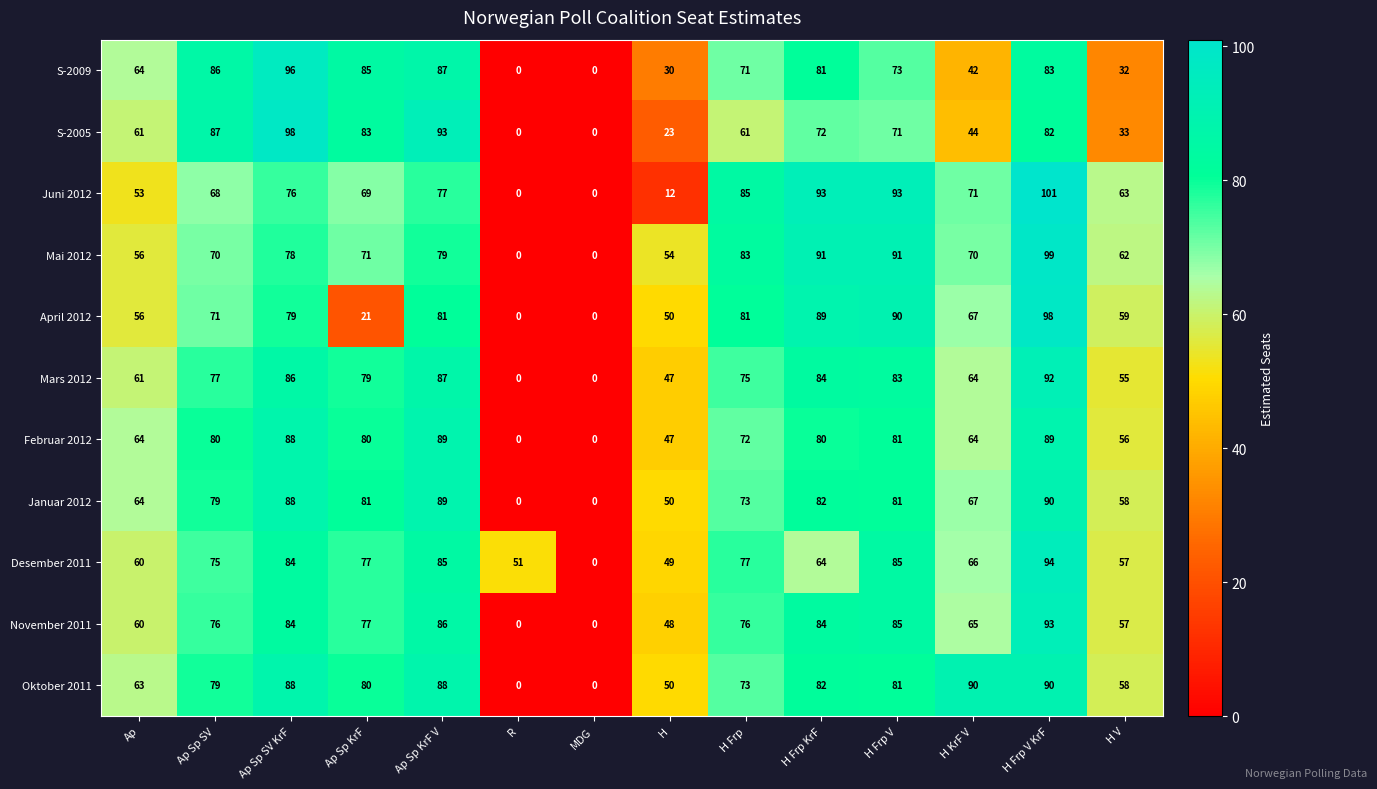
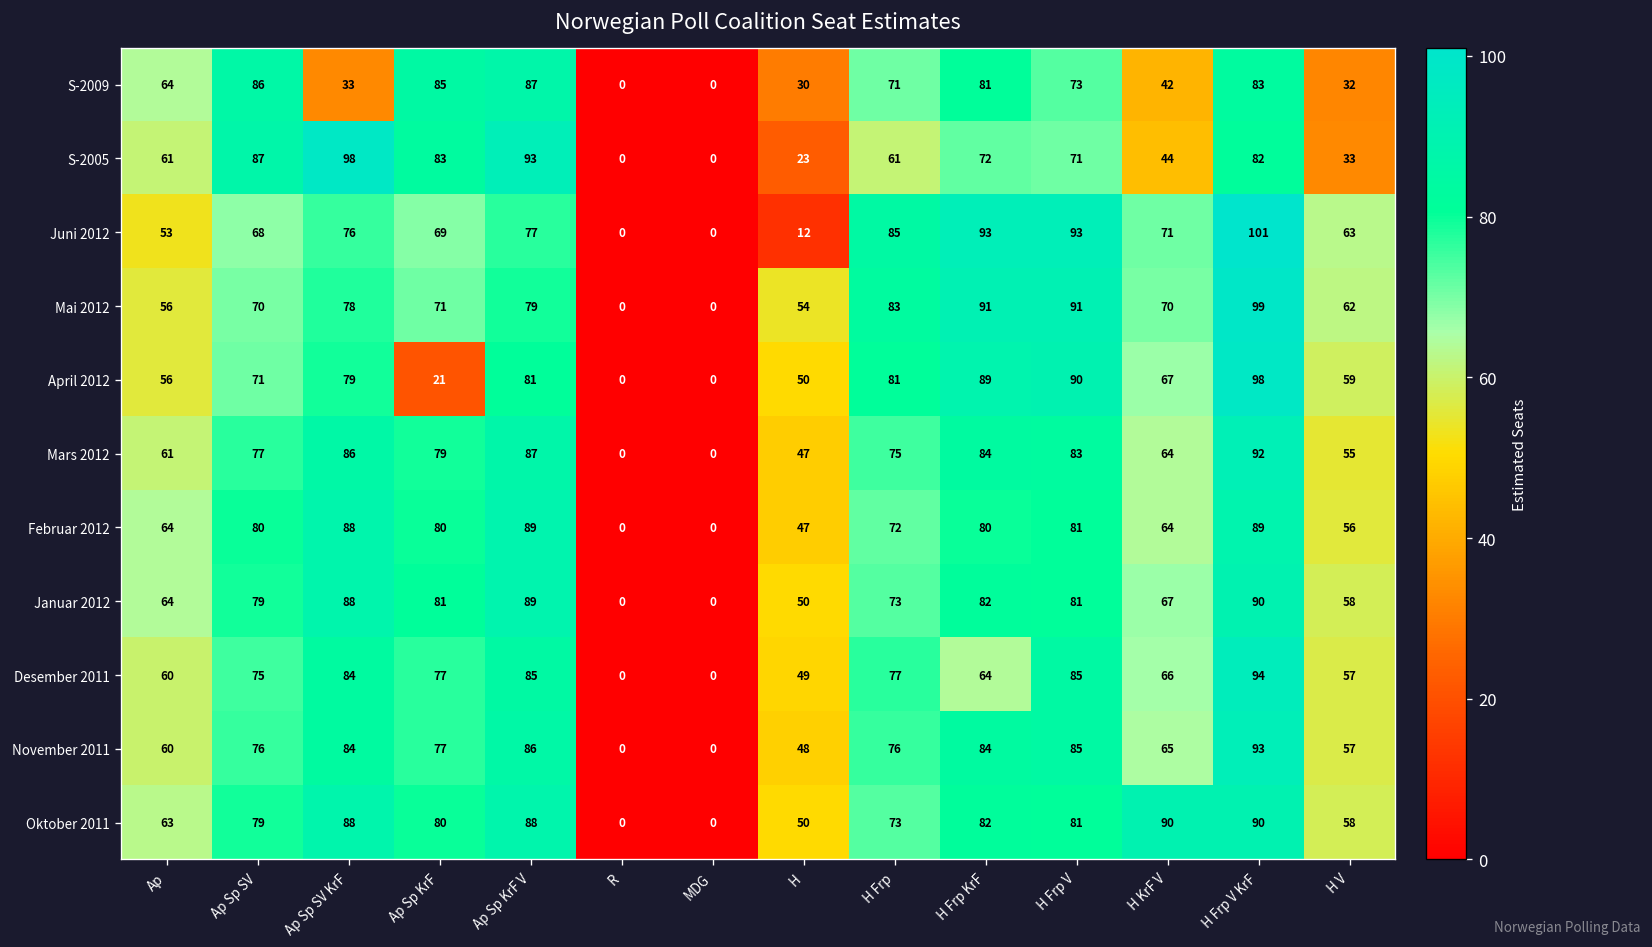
S-2009, Ap Sp SV KrF: 96 -> 33
Desember 2011, R: 51 -> 0
